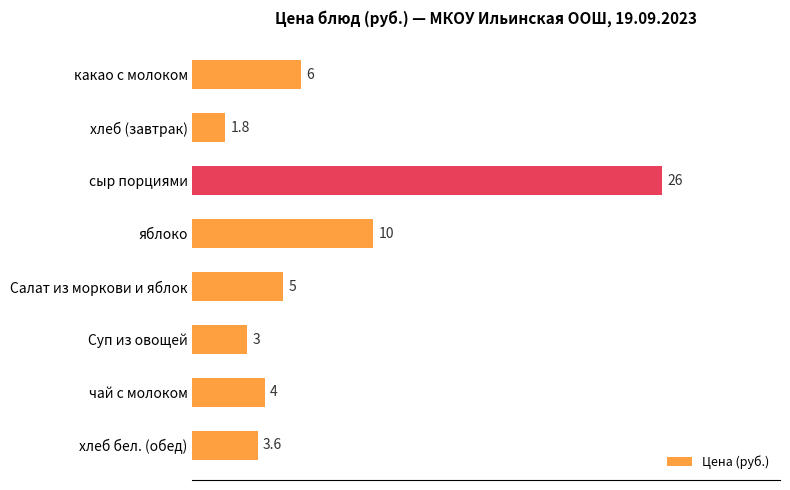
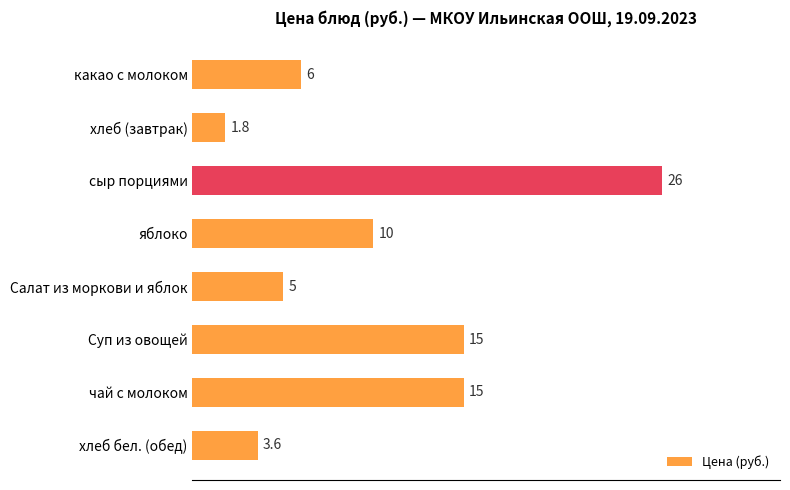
Суп из овощей: 3 -> 15
чай с молоком: 4 -> 15
